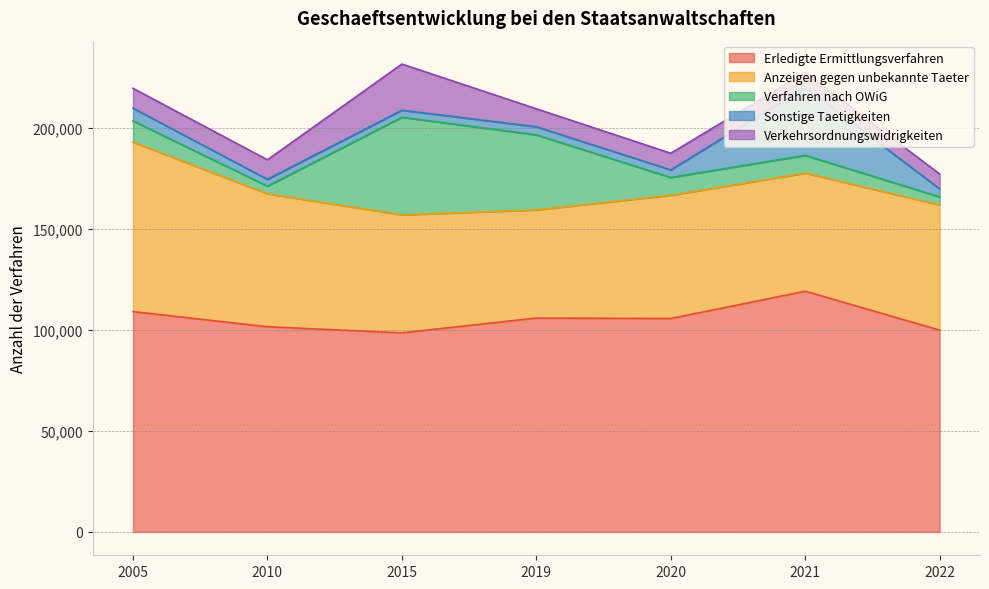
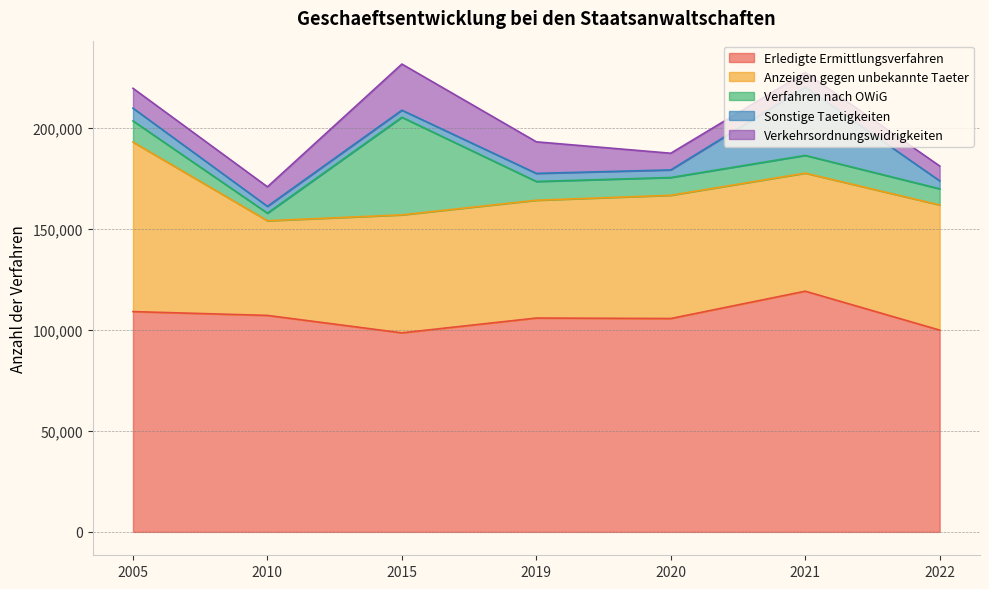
Erledigte Ermittlungsverfahren, 2010: 101,000 -> 107,000
Anzeigen gegen unbekannte Taeter, 2010: 66,000 -> 47,000
Anzeigen gegen unbekannte Taeter, 2019: 53,000 -> 58,000
Verfahren nach OWiG, 2019: 37,000 -> 9,000
Verkehrsordnungswidrigkeiten, 2019: 9,000 -> 16,000
Verfahren nach OWiG, 2022: 4,000 -> 8,000
